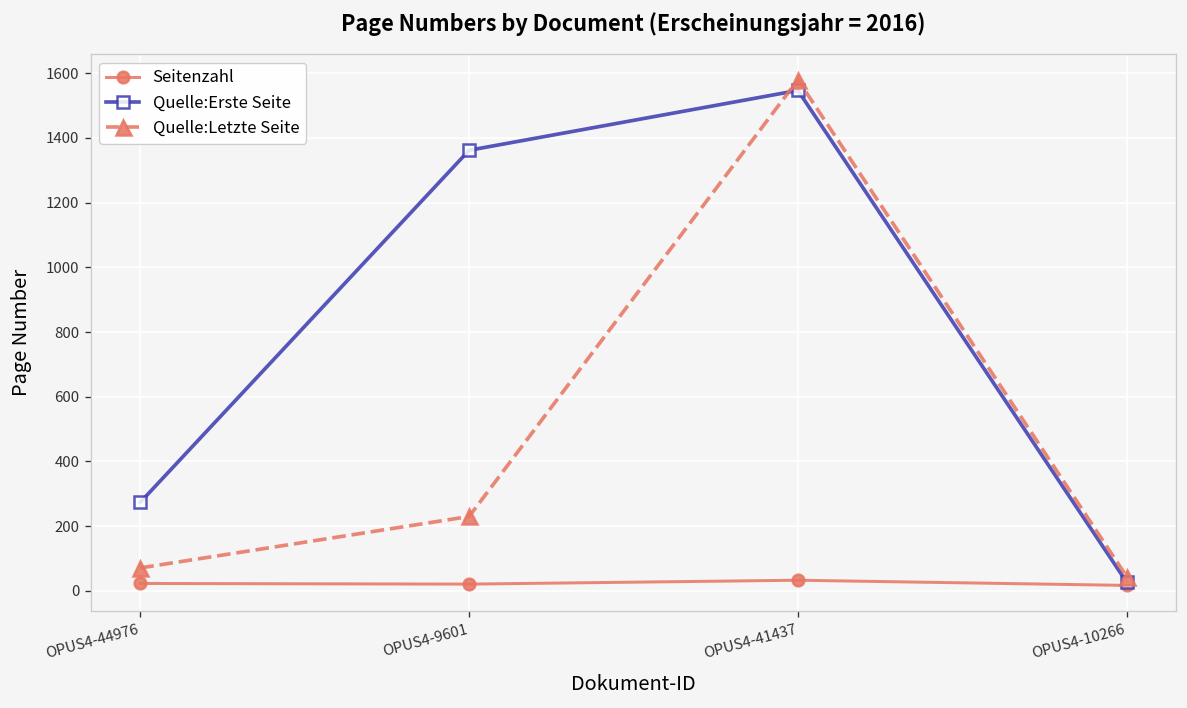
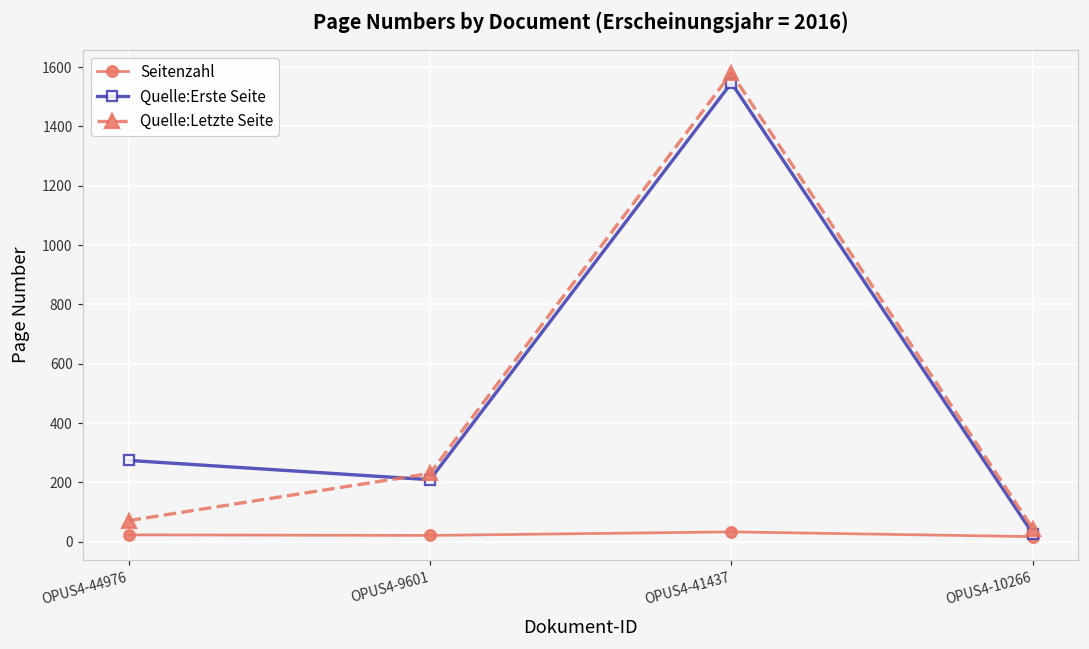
Quelle:Erste Seite, OPUS4-9601: 1360 -> 210
